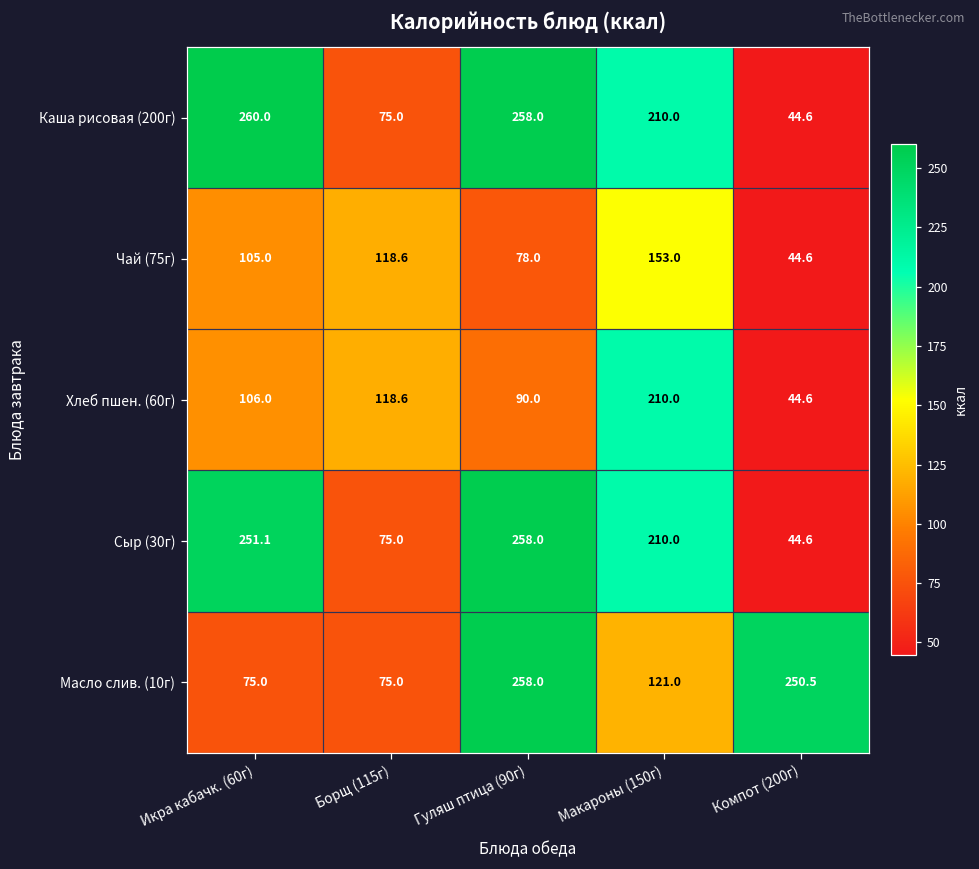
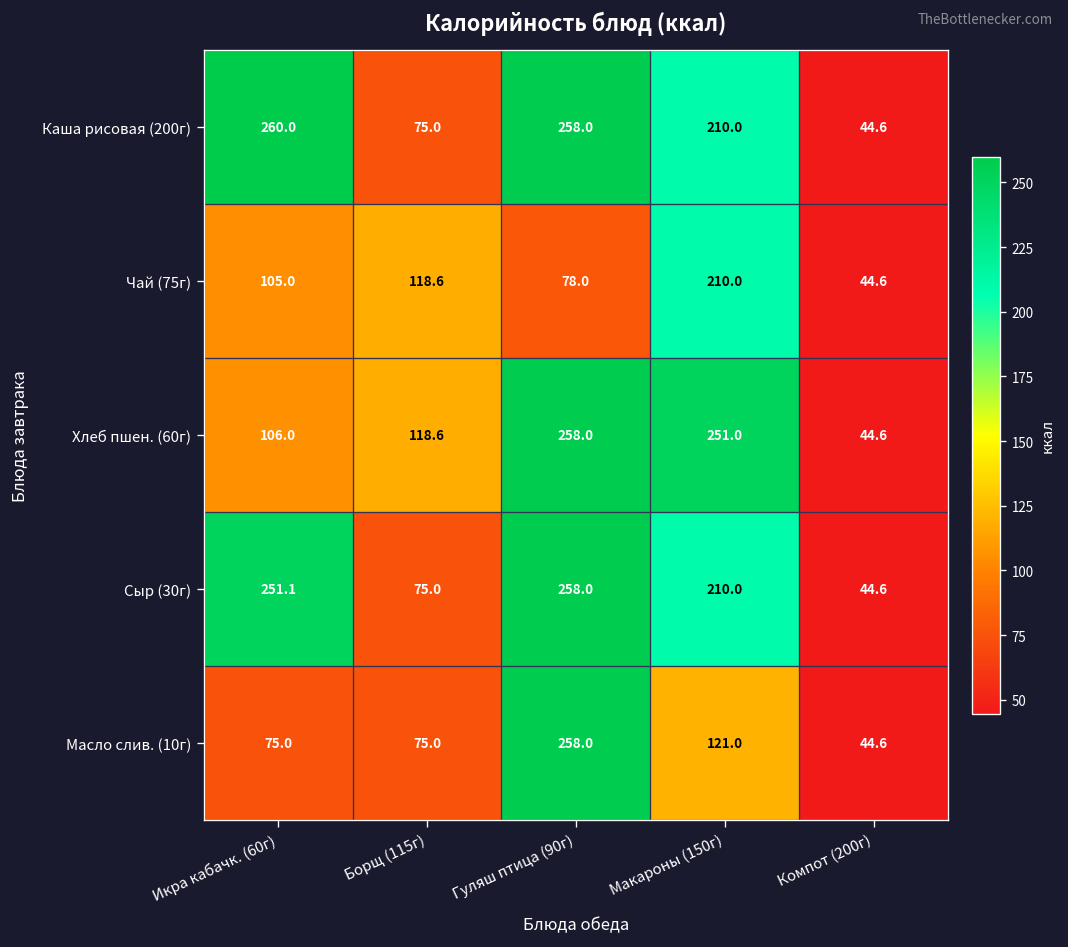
Чай (75г), Макароны (150г): 153.0 -> 210.0
Хлеб пшен. (60г), Гуляш птица (90г): 90.0 -> 258.0
Хлеб пшен. (60г), Макароны (150г): 210.0 -> 251.0
Масло слив. (10г), Компот (200г): 250.5 -> 44.6
